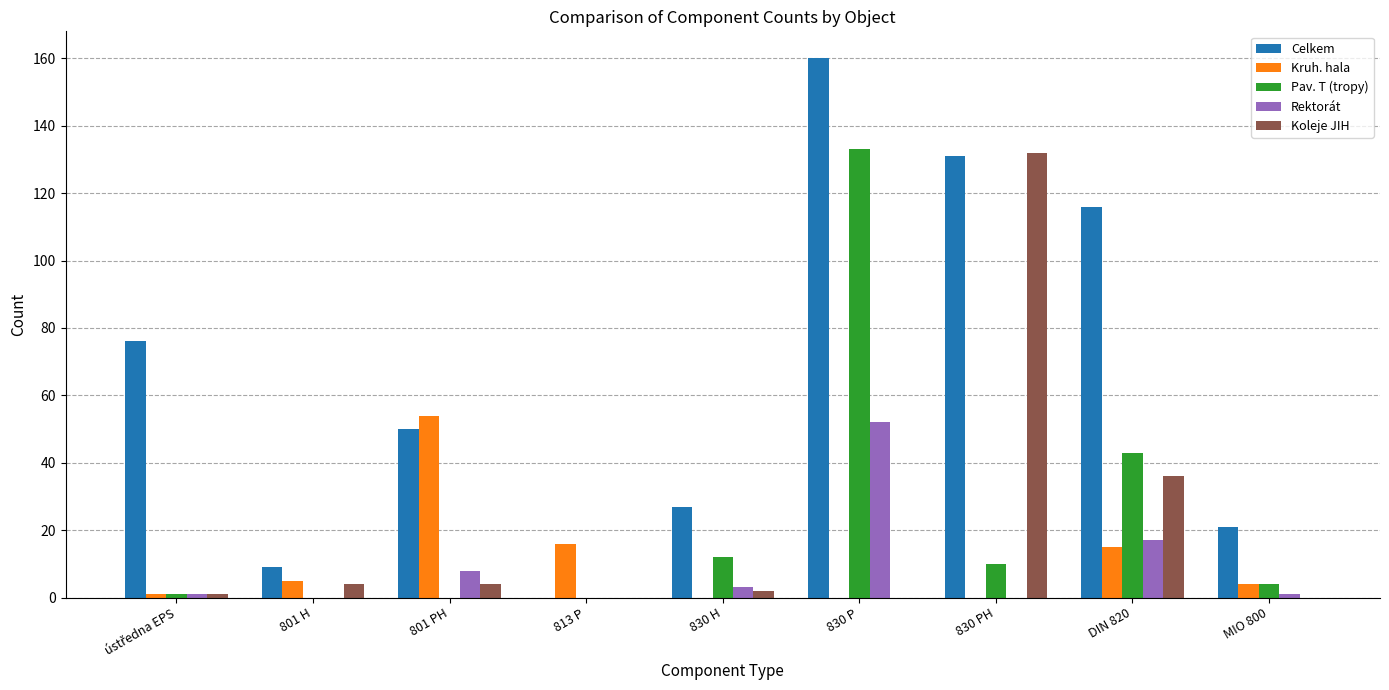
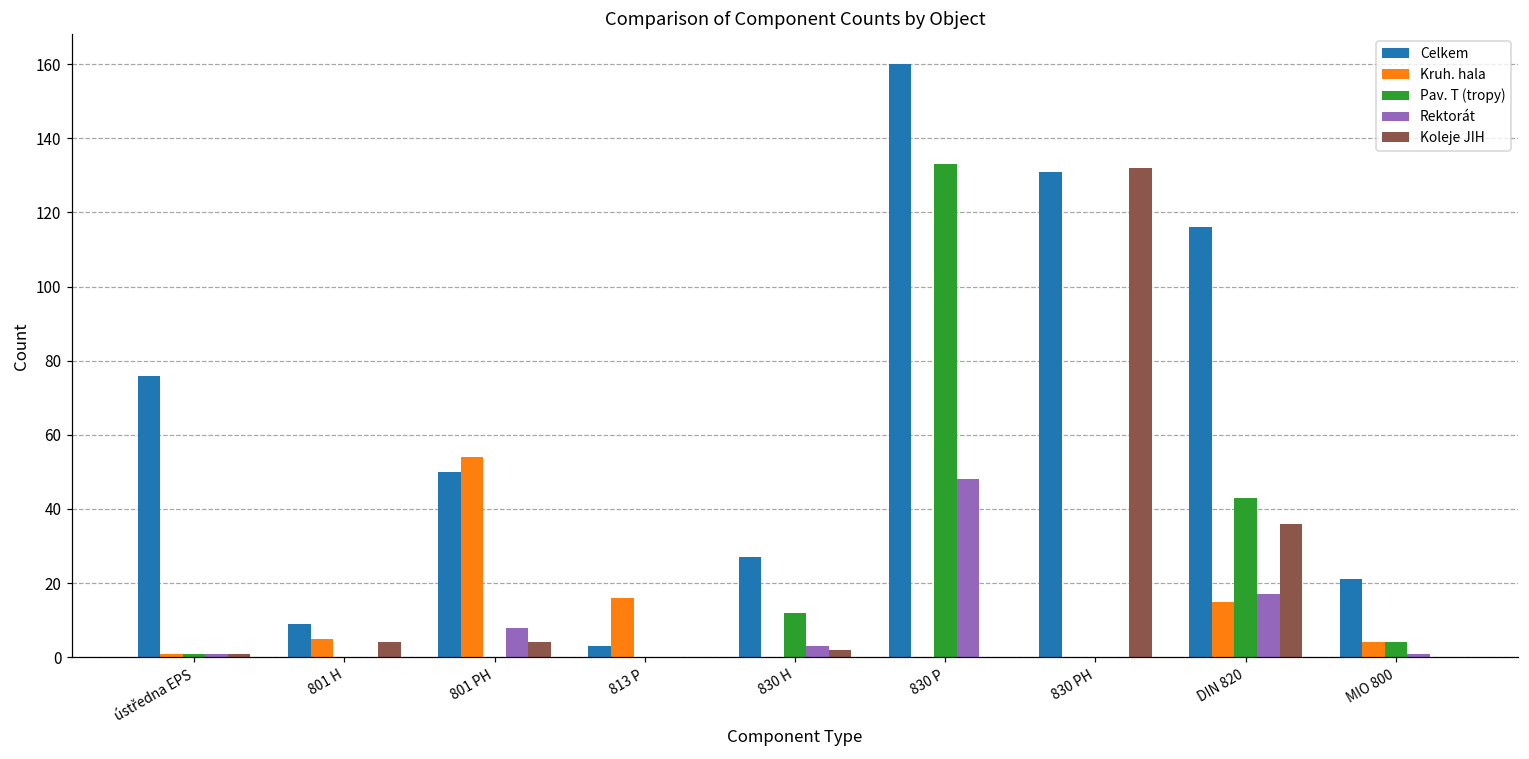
Celkem, 813 P: 0 -> 3
Rektorát, 830 P: 52 -> 48
Pav. T (tropy), 830 PH: 10 -> 0
